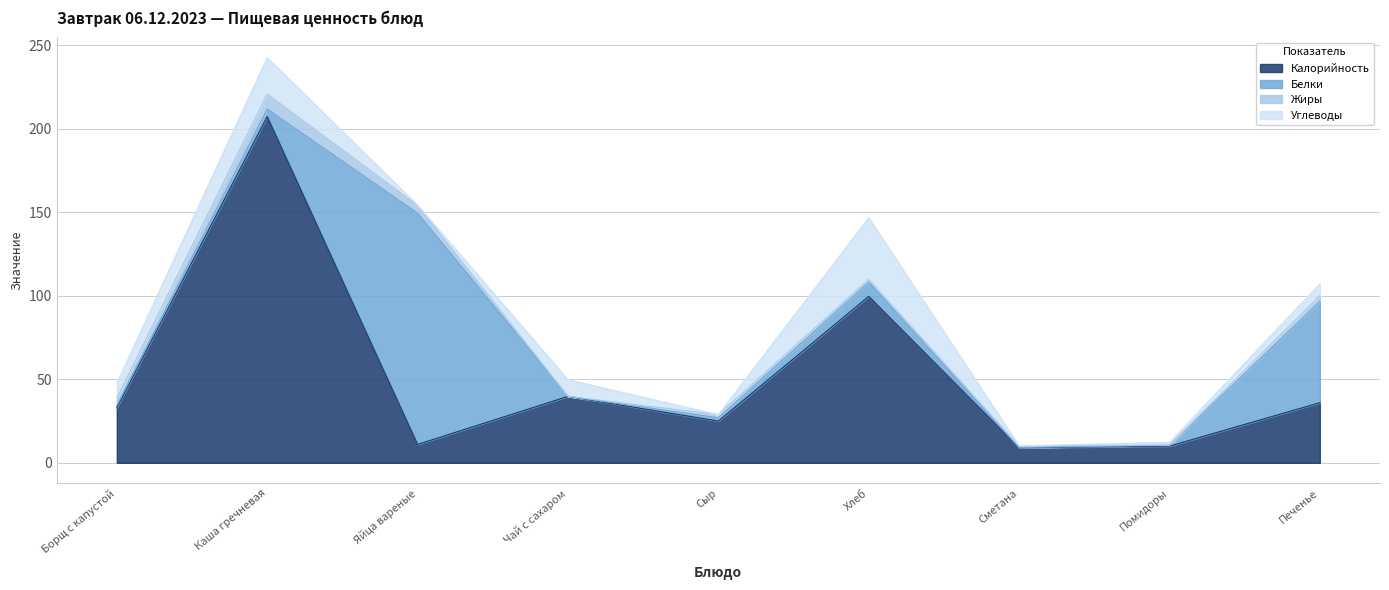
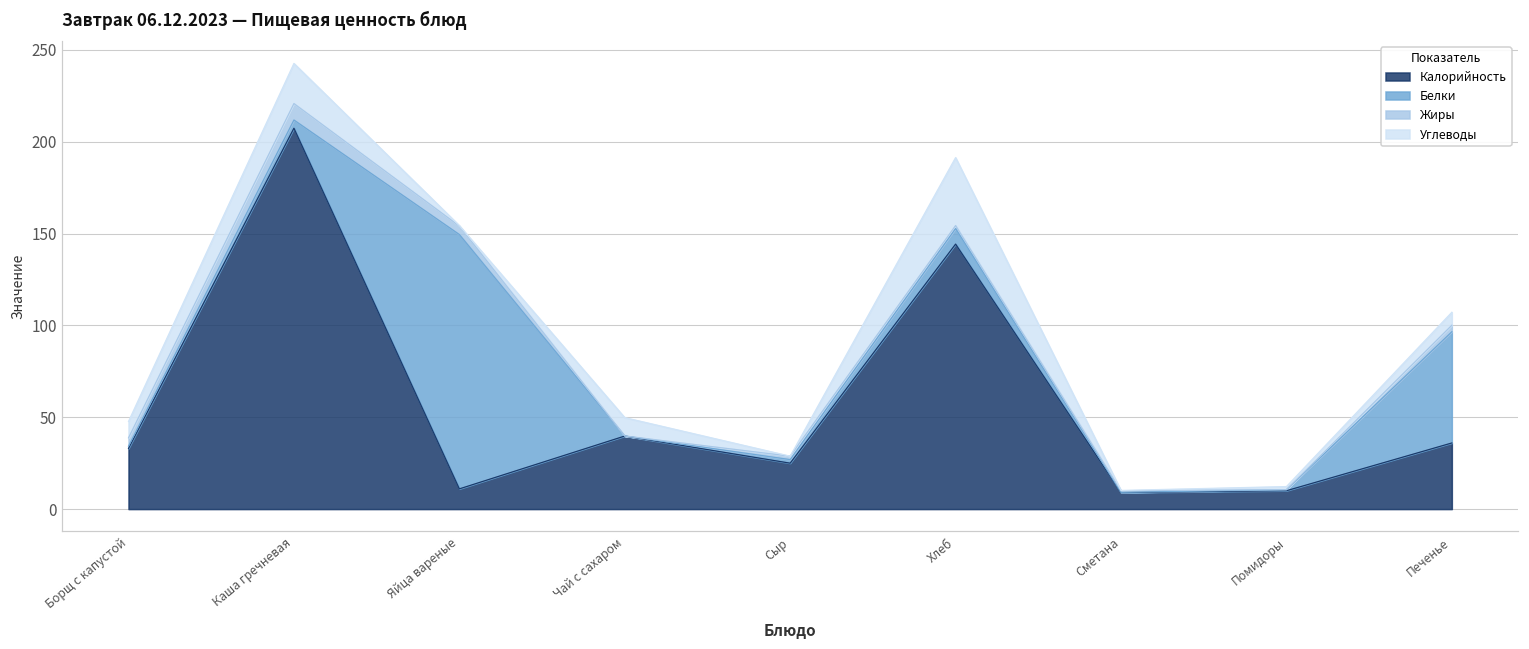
Калорийность, Хлеб: 100 -> 144
